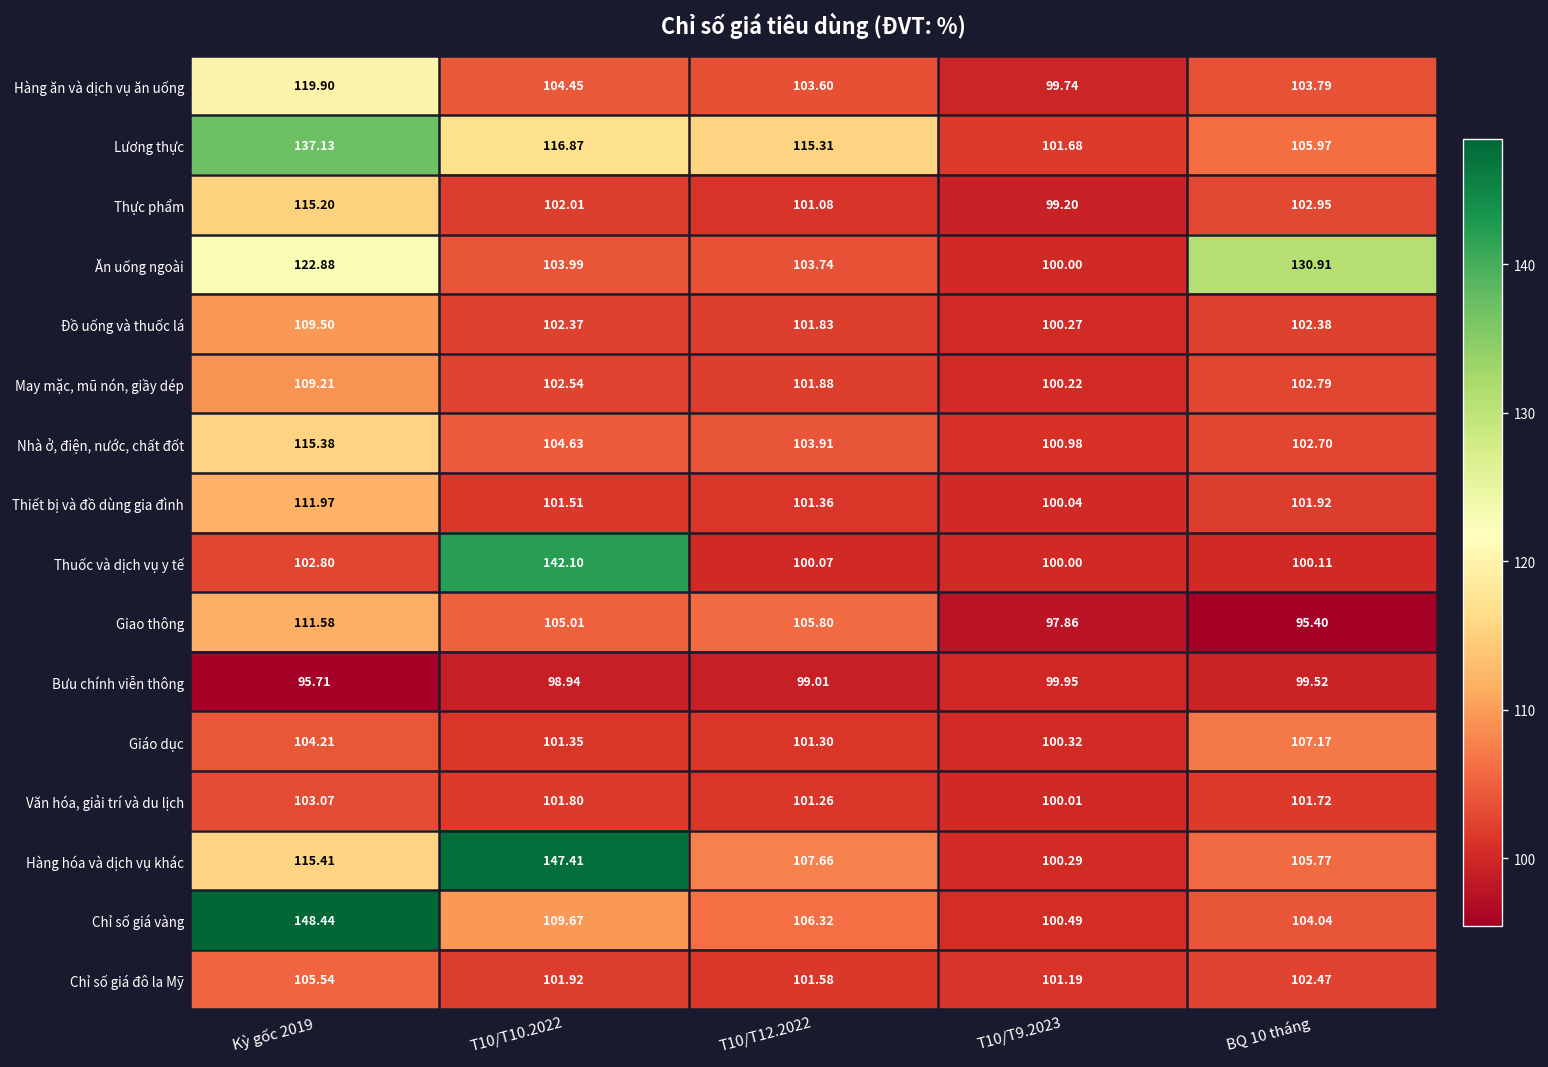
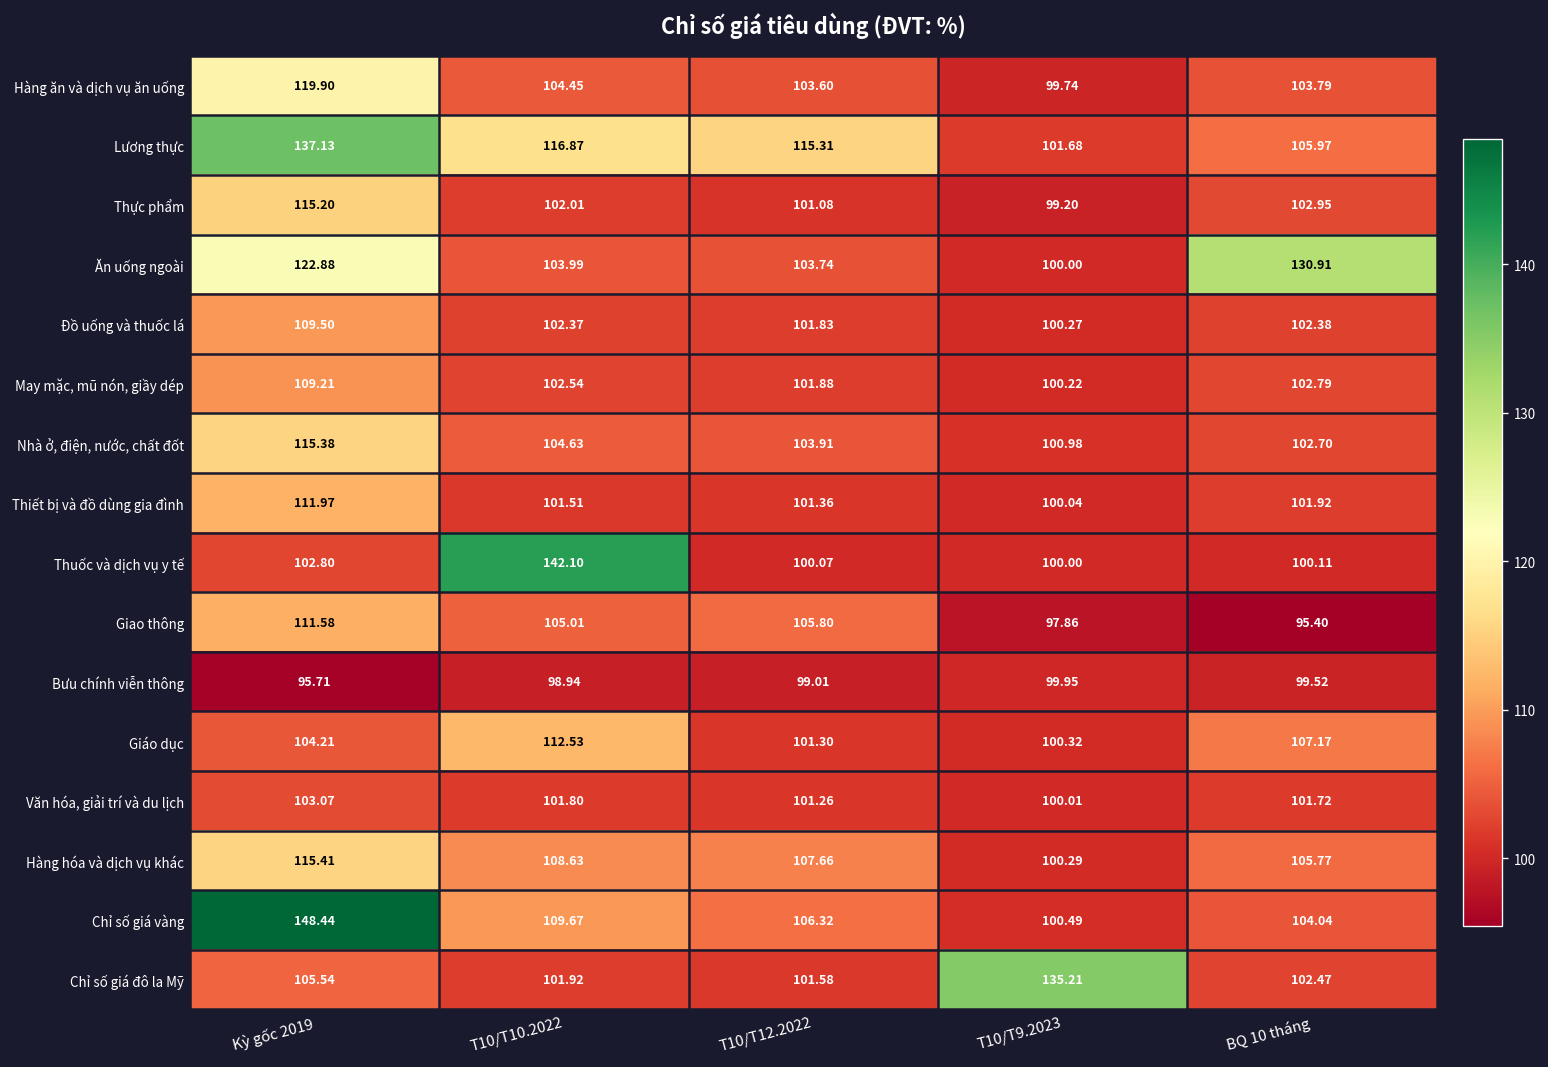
Giáo dục, T10/T10.2022: 101.35 -> 112.53
Hàng hóa và dịch vụ khác, T10/T10.2022: 147.41 -> 108.63
Chỉ số giá đô la Mỹ, T10/T9.2023: 101.19 -> 135.21
